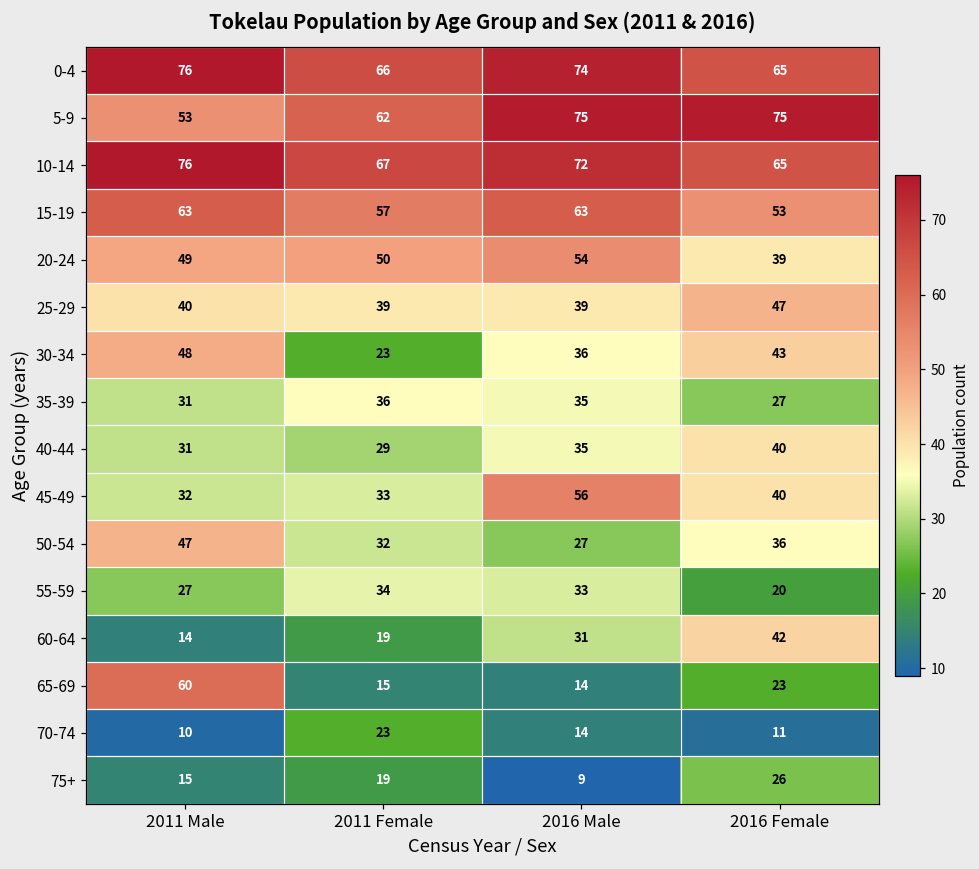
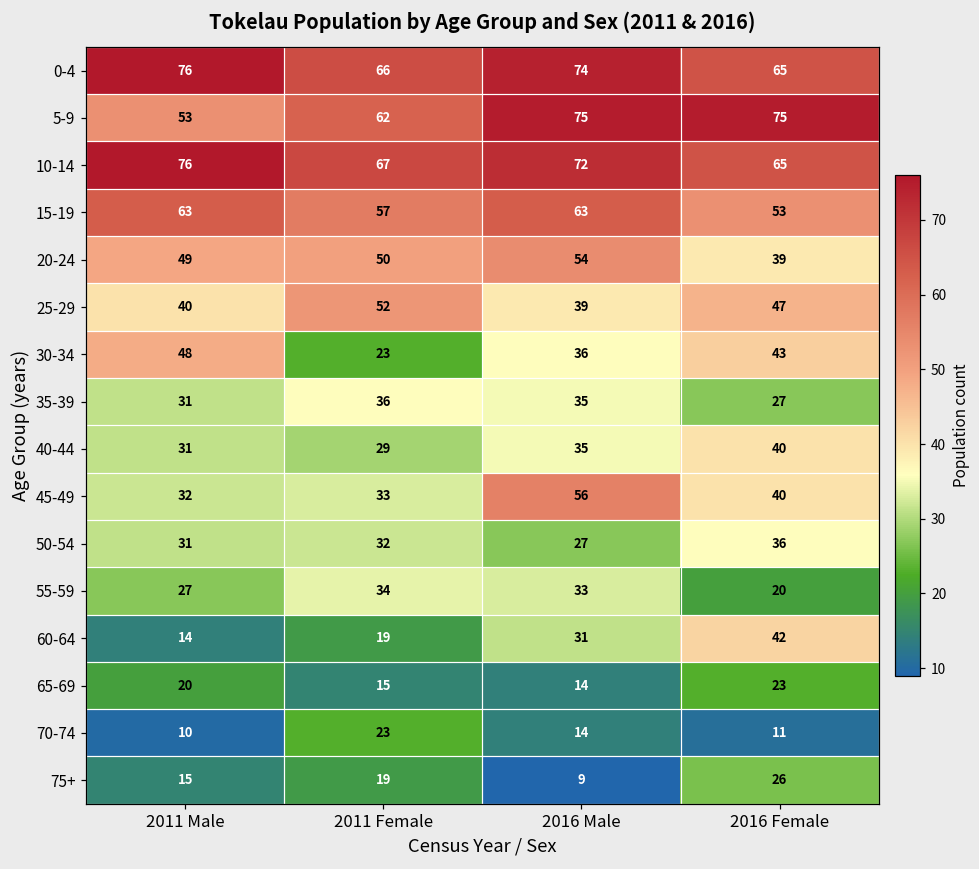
25-29, 2011 Female: 39 -> 52
50-54, 2011 Male: 47 -> 31
65-69, 2011 Male: 60 -> 20
